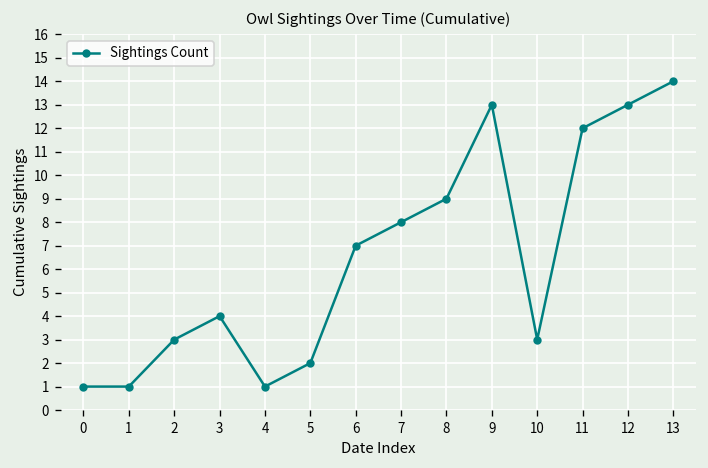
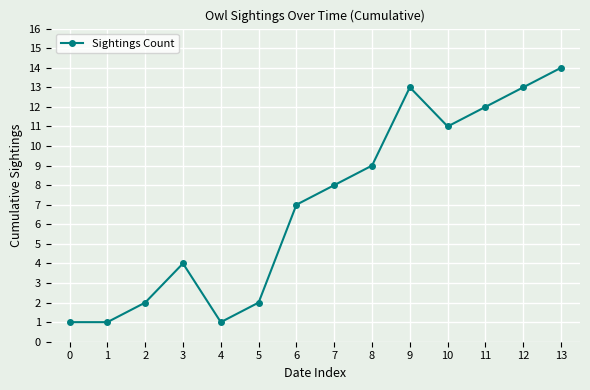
2: 3 -> 2
10: 3 -> 11
